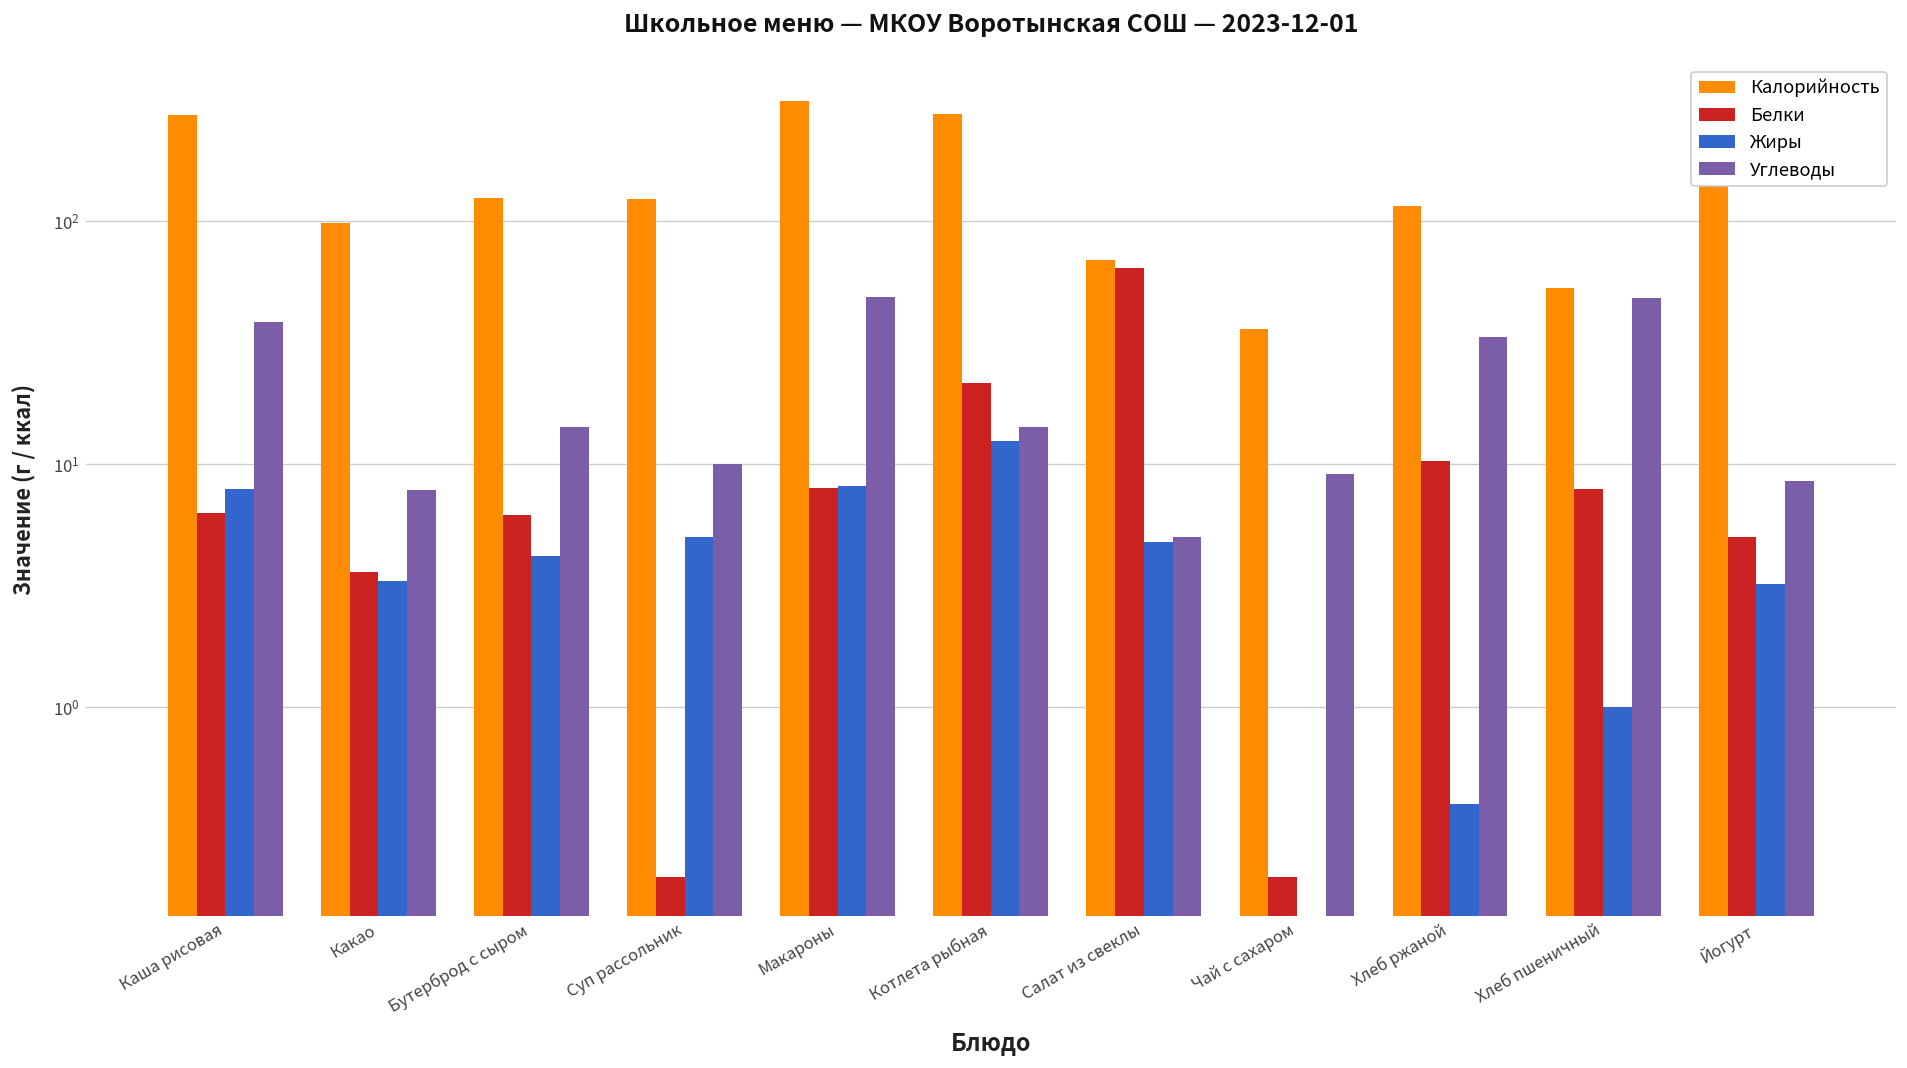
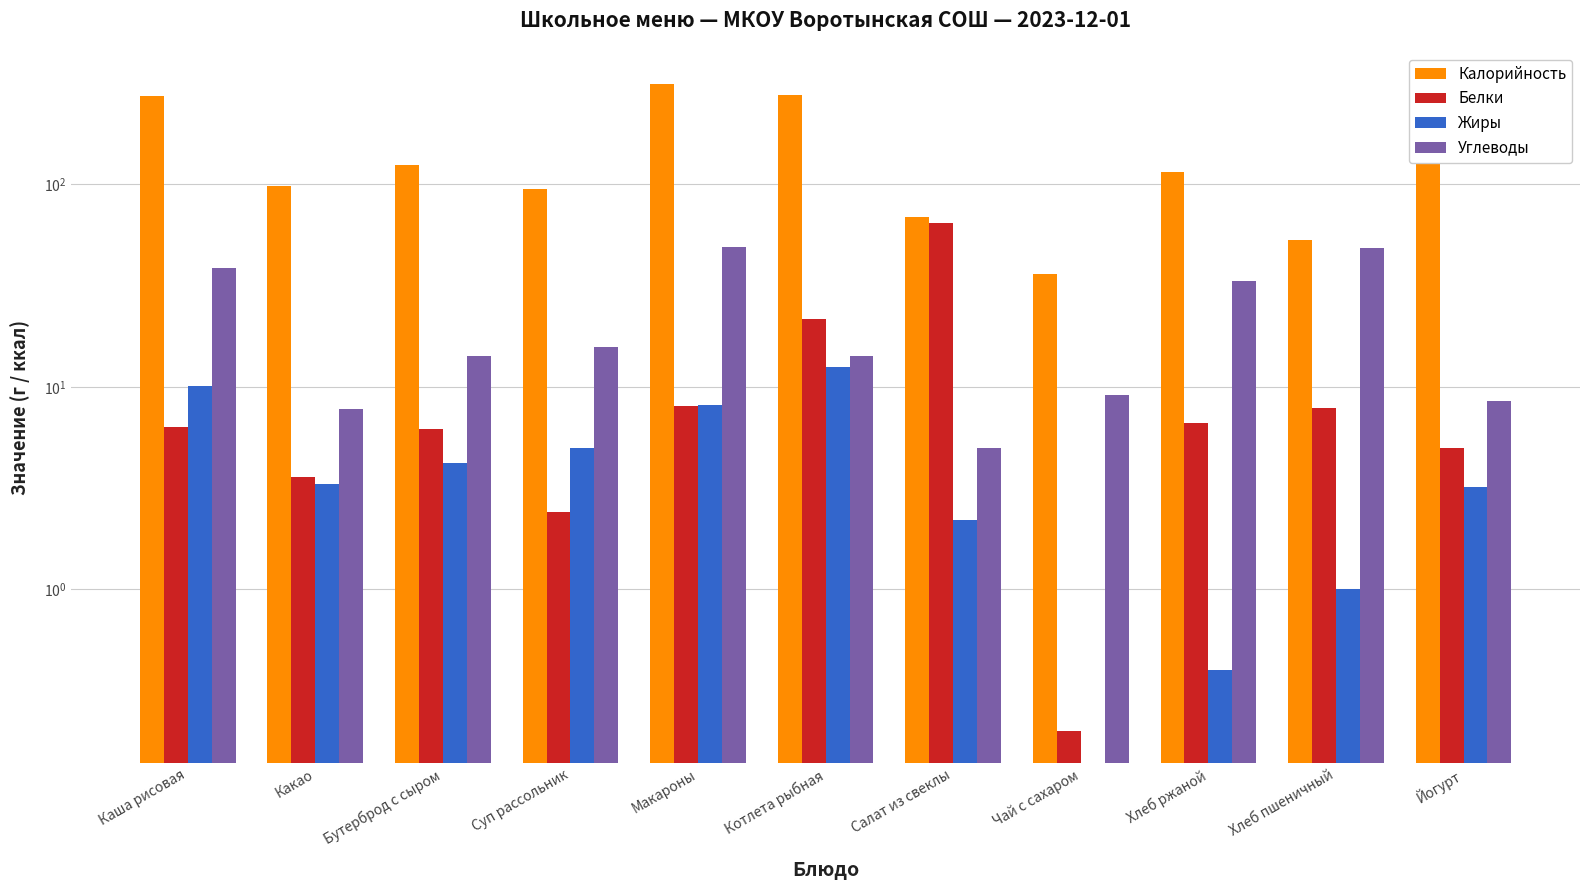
Жиры, Каша рисовая: 7.9 -> 10
Калорийность, Суп рассольник: 120 -> 100
Белки, Суп рассольник: 0.2 -> 2.4
Углеводы, Суп рассольник: 10 -> 16
Жиры, Салат из свеклы: 4.8 -> 2.2
Белки, Хлеб ржаной: 10 -> 6.6
